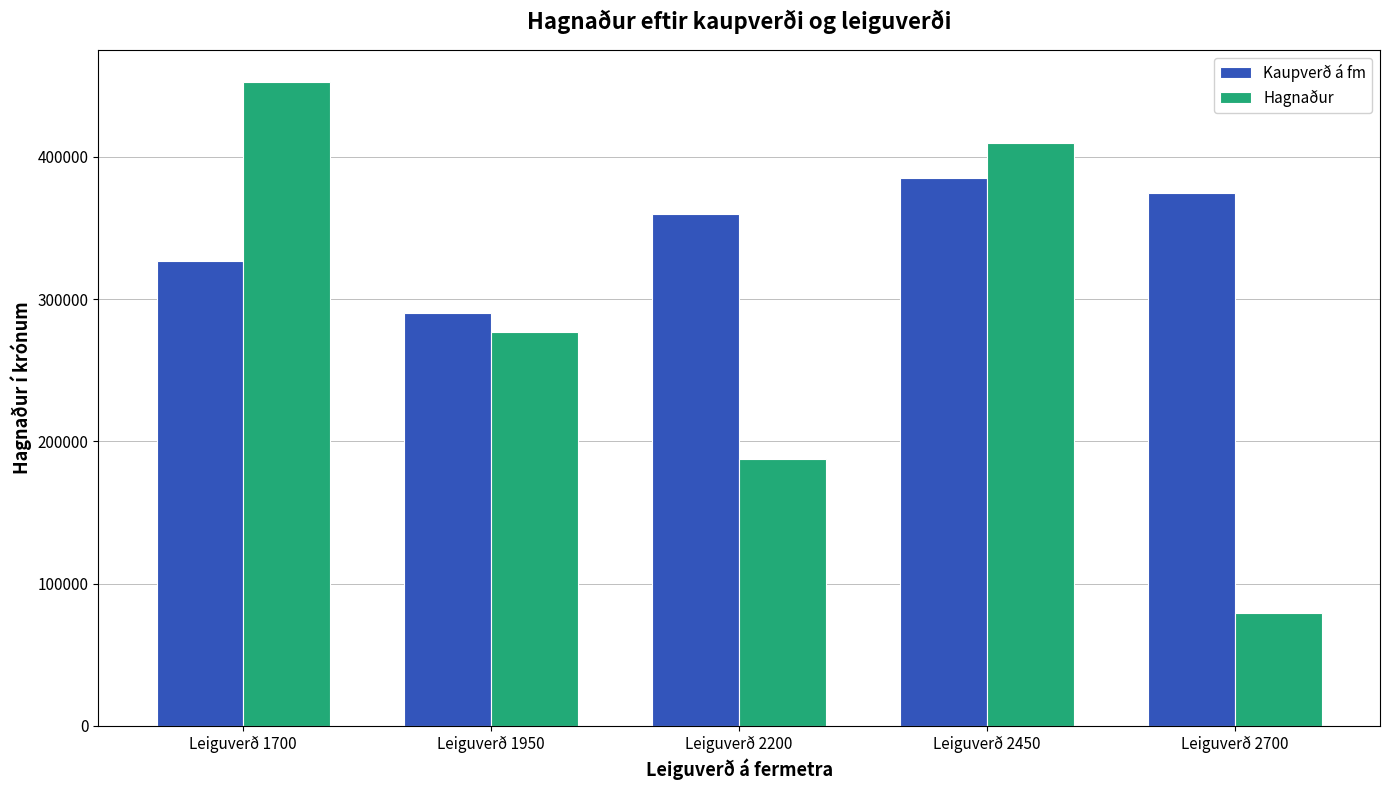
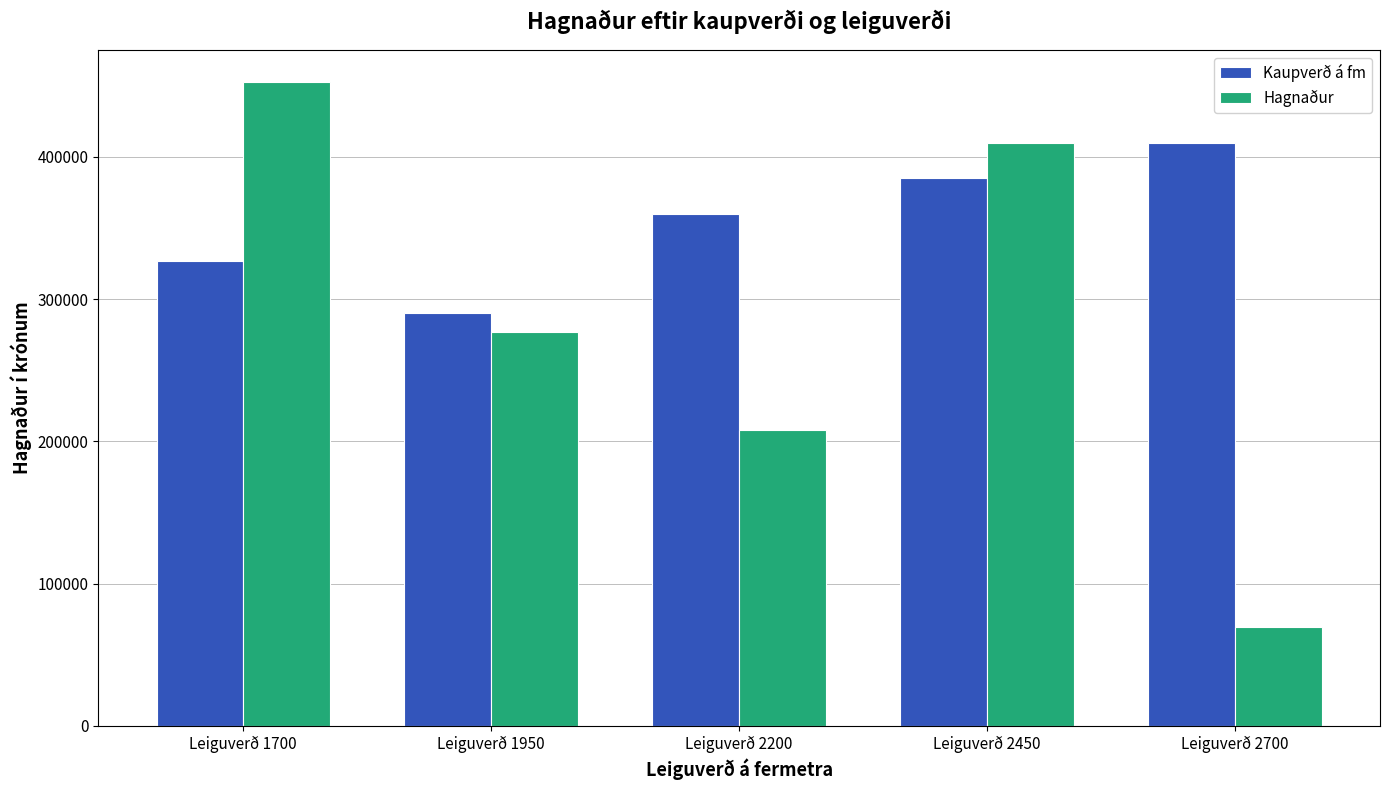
Hagnaður, Leiguverð 2200: 187000 -> 208000
Kaupverð á fm, Leiguverð 2700: 374000 -> 410000
Hagnaður, Leiguverð 2700: 80000 -> 70000
